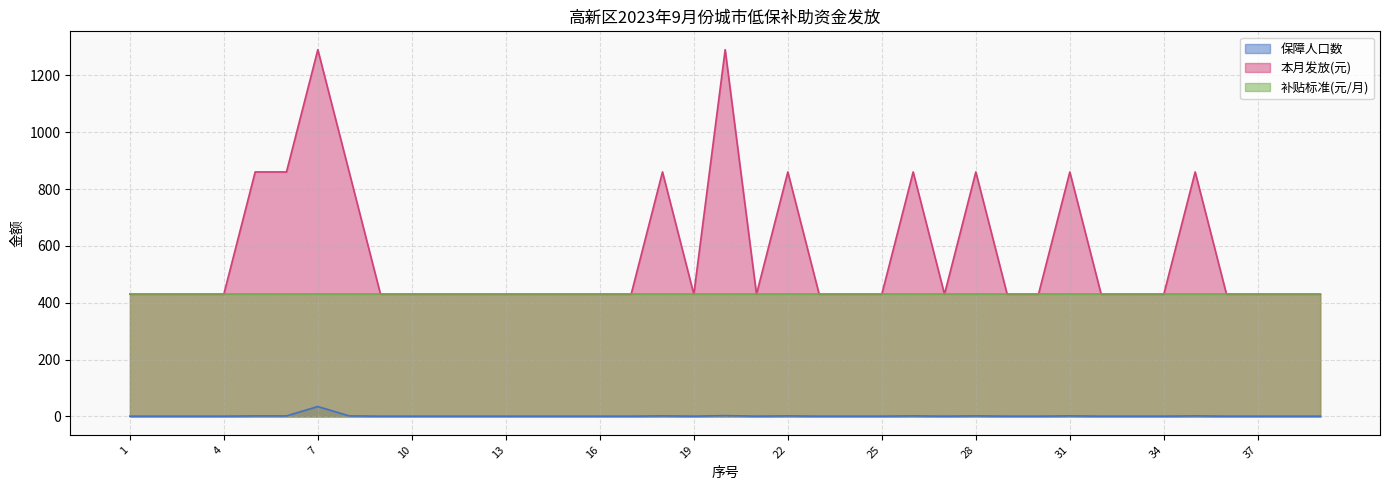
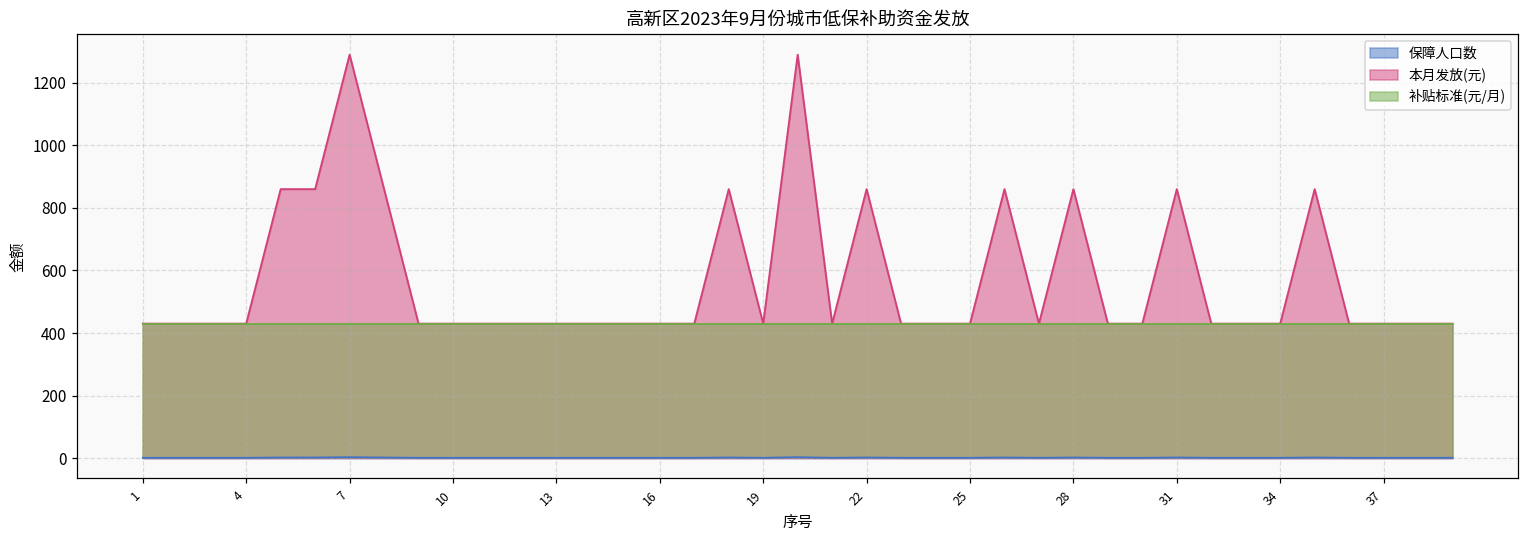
保障人口数, 7: 40 -> 0
